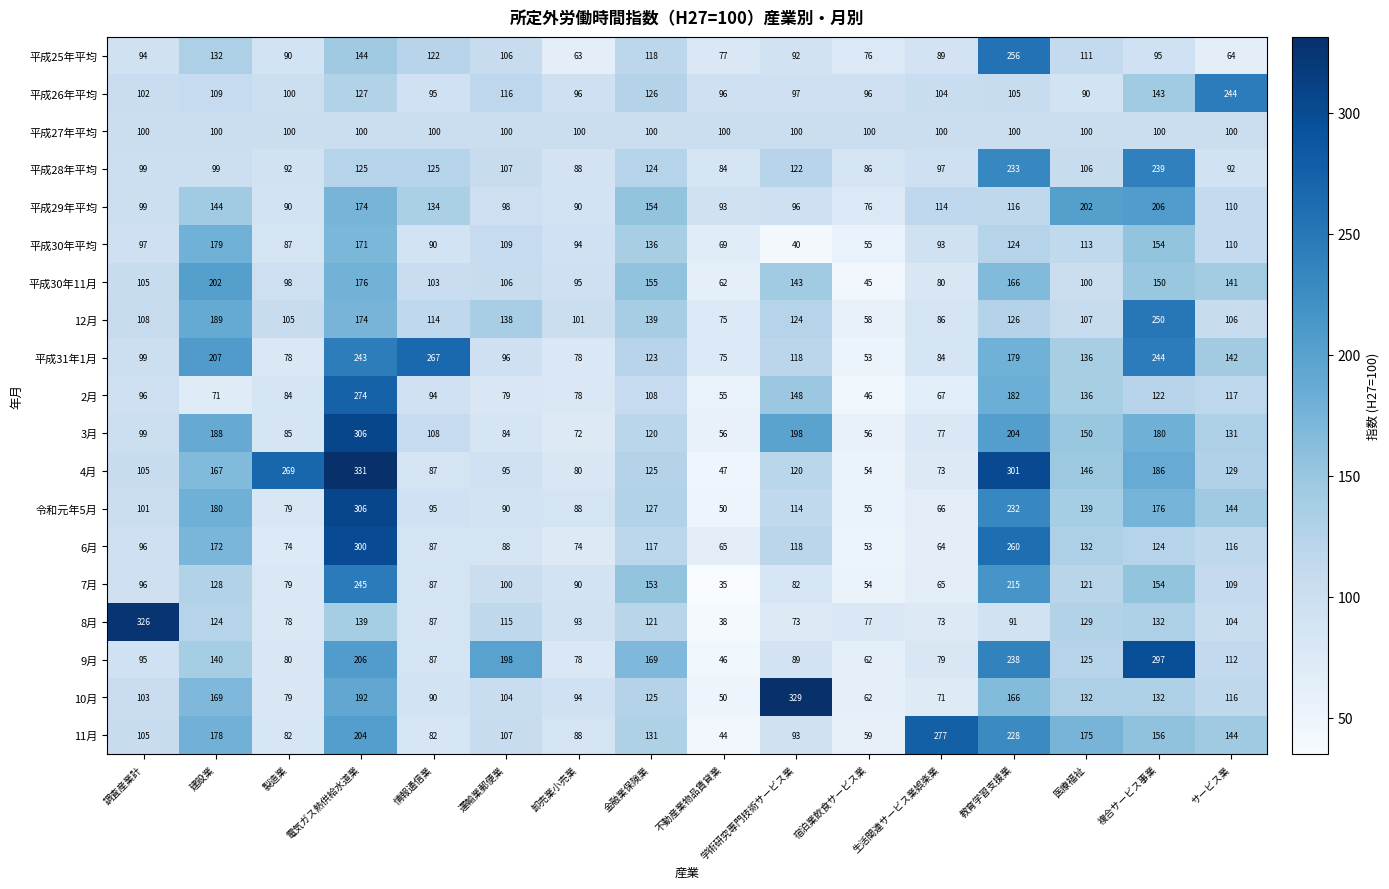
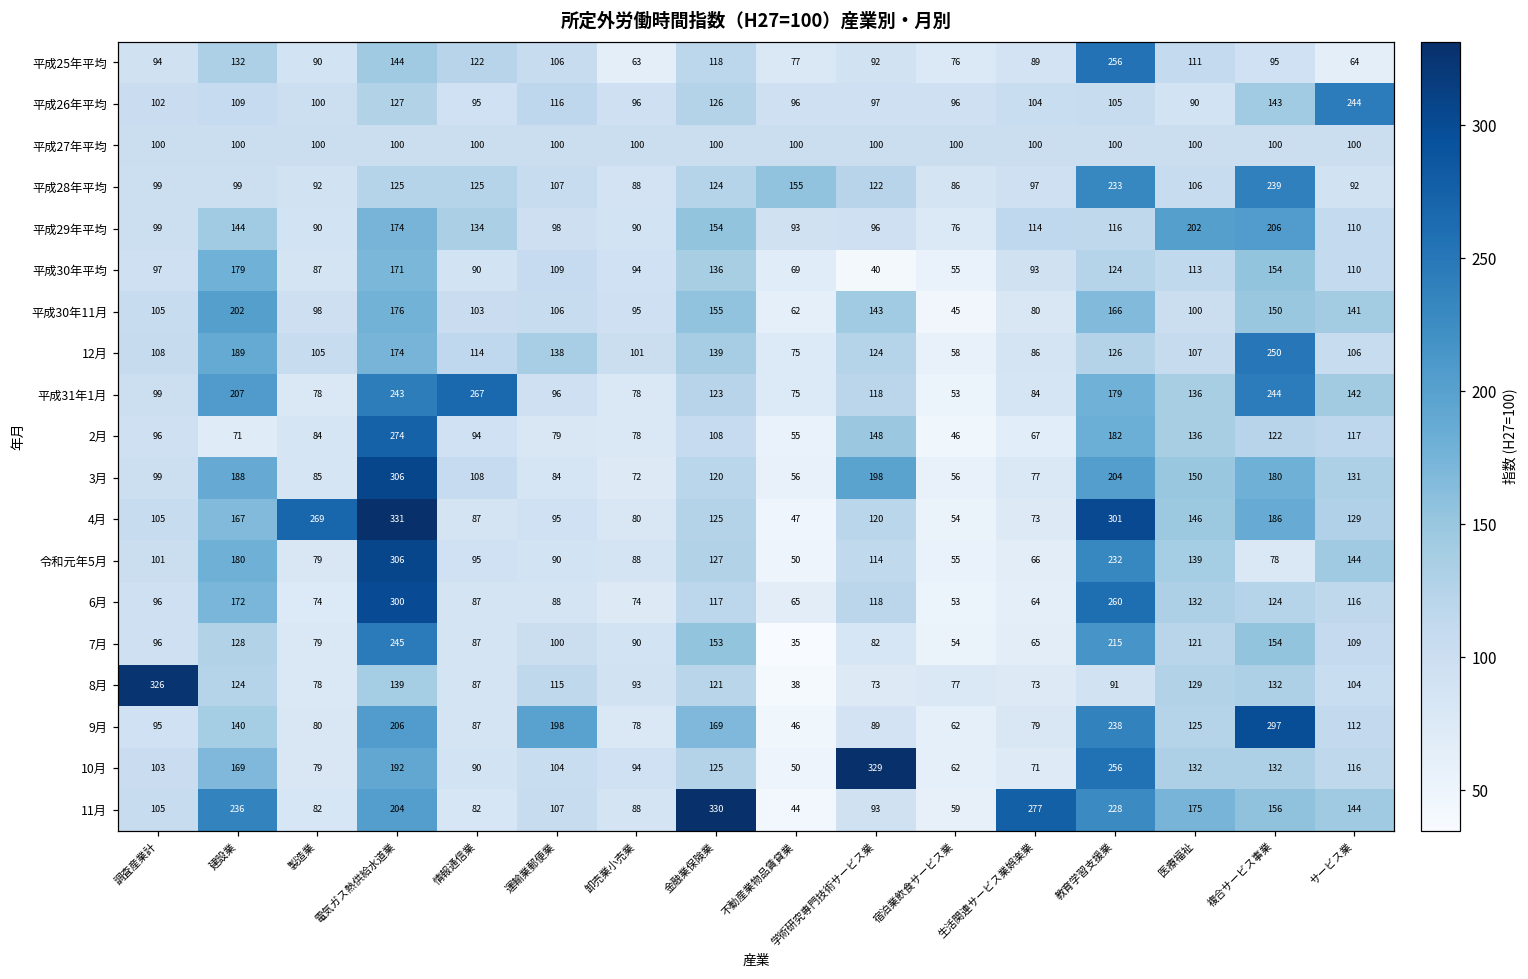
平成28年平均, 不動産業物品賃貸業: 84 -> 155
令和元年5月, 複合サービス事業: 176 -> 78
10月, 教育学習支援業: 166 -> 256
11月, 建設業: 178 -> 236
11月, 金融業保険業: 131 -> 330
